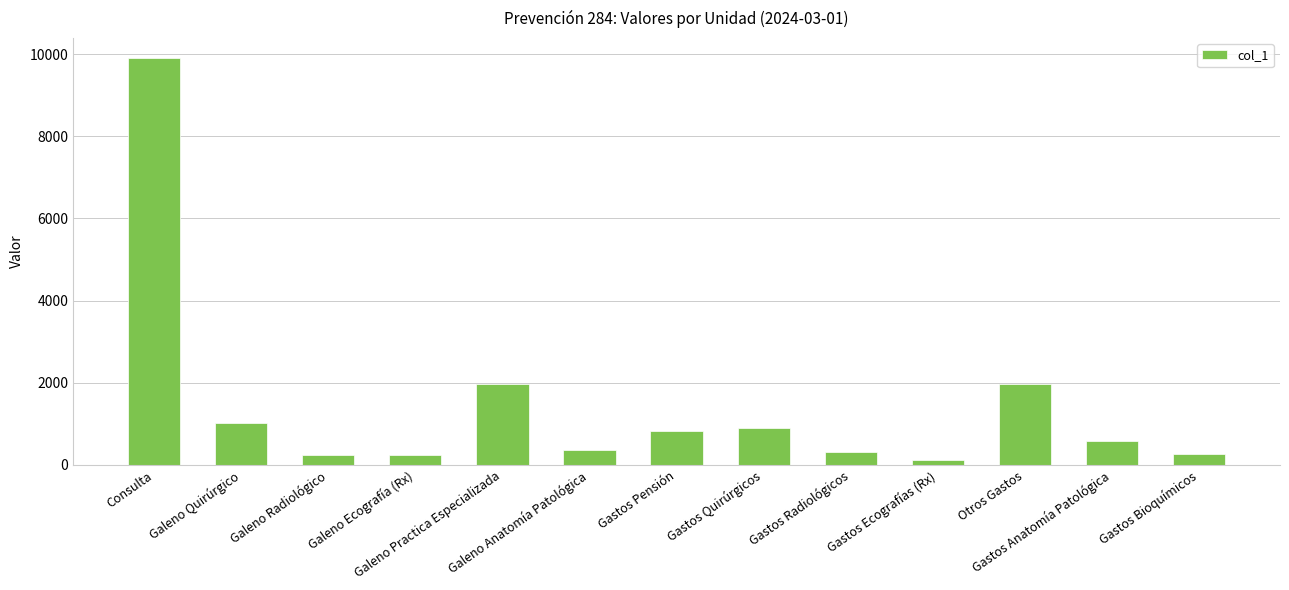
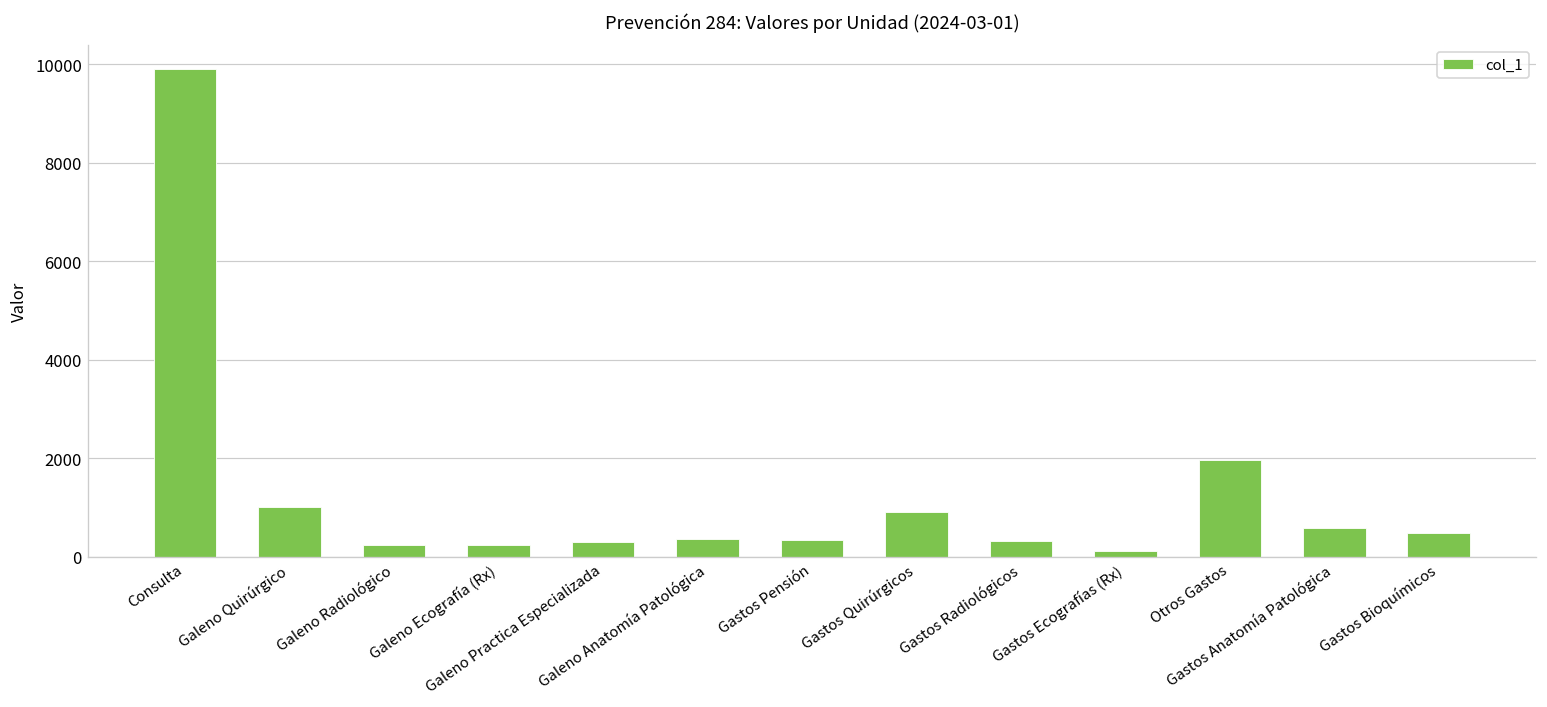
Galeno Practica Especializada: 2000 -> 300
Gastos Pensión: 800 -> 300
Gastos Bioquímicos: 300 -> 500
